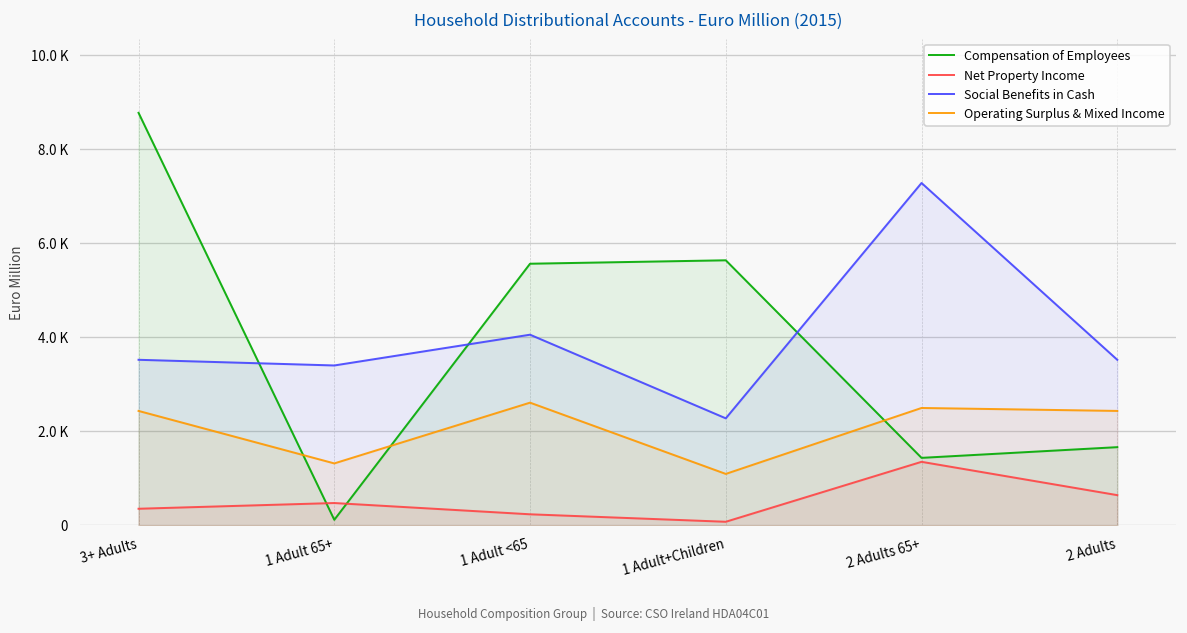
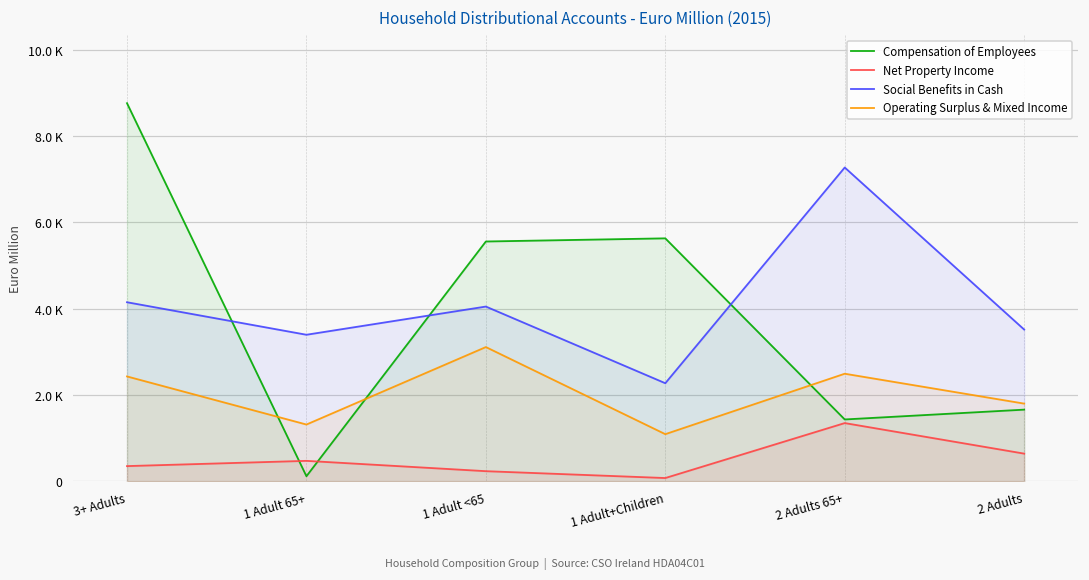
Social Benefits in Cash, 3+ Adults: 3500 -> 4100
Operating Surplus & Mixed Income, 1 Adult <65: 2600 -> 3100
Operating Surplus & Mixed Income, 2 Adults: 2400 -> 1800
